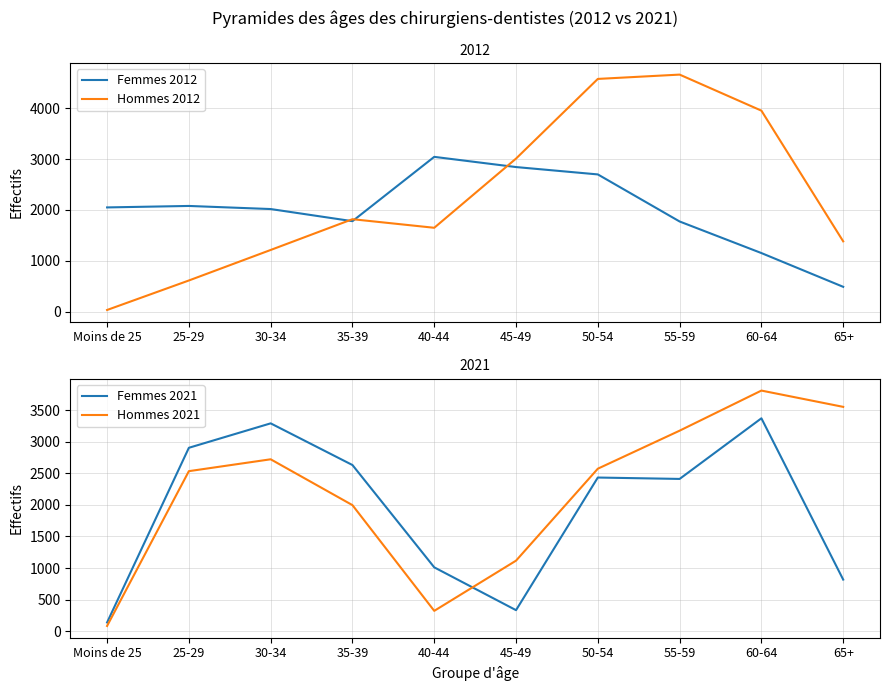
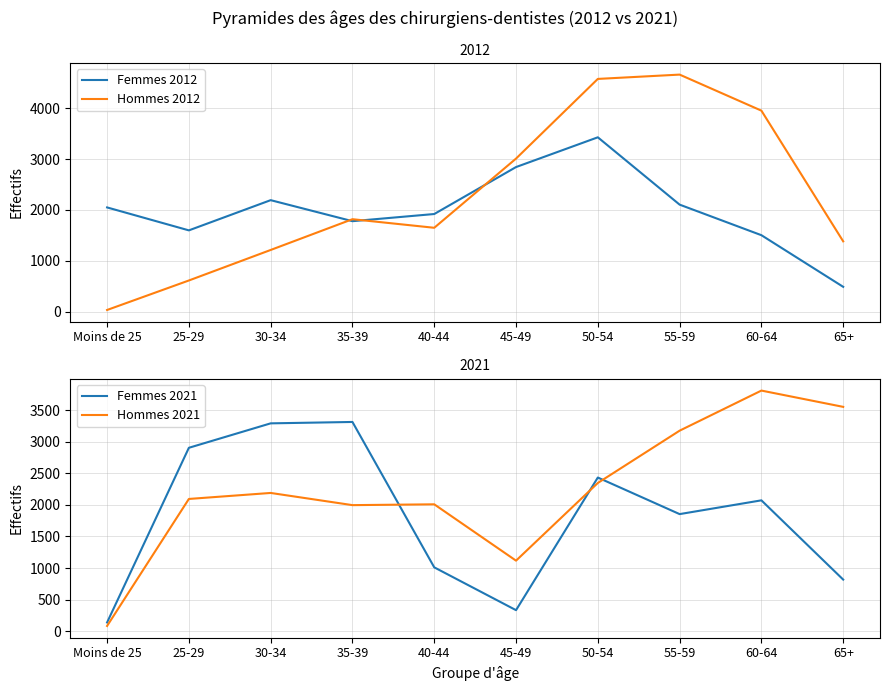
2012, Femmes 2012, 25-29: 2100 -> 1600
2012, Femmes 2012, 30-34: 2000 -> 2200
2012, Femmes 2012, 40-44: 3000 -> 1900
2012, Femmes 2012, 50-54: 2700 -> 3400
2012, Femmes 2012, 55-59: 1800 -> 2100
2012, Femmes 2012, 60-64: 1200 -> 1500
2021, Hommes 2021, 25-29: 2500 -> 2100
2021, Hommes 2021, 30-34: 2700 -> 2200
2021, Femmes 2021, 35-39: 2600 -> 3300
2021, Hommes 2021, 40-44: 300 -> 2000
2021, Hommes 2021, 50-54: 2600 -> 2300
2021, Femmes 2021, 55-59: 2400 -> 1900
2021, Femmes 2021, 60-64: 3400 -> 2100
